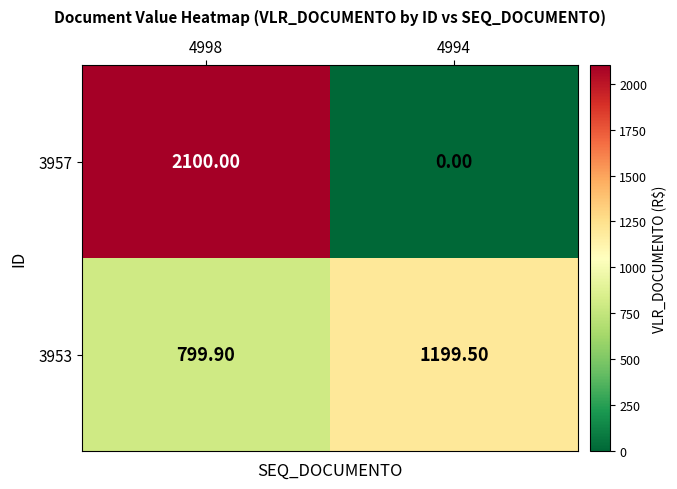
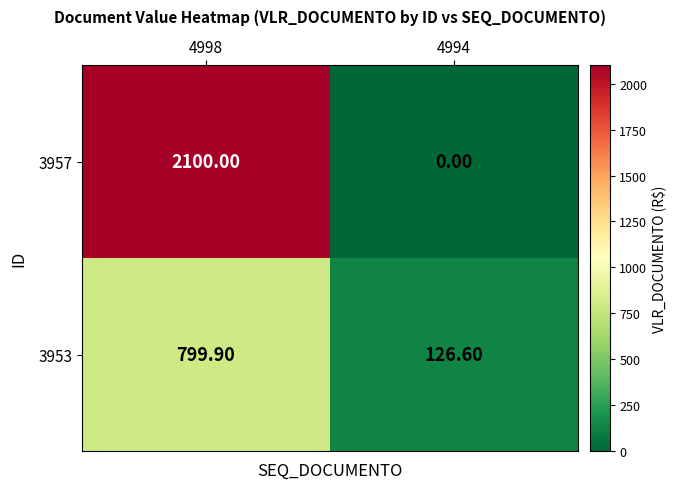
3953, 4994: 1199.50 -> 126.60
